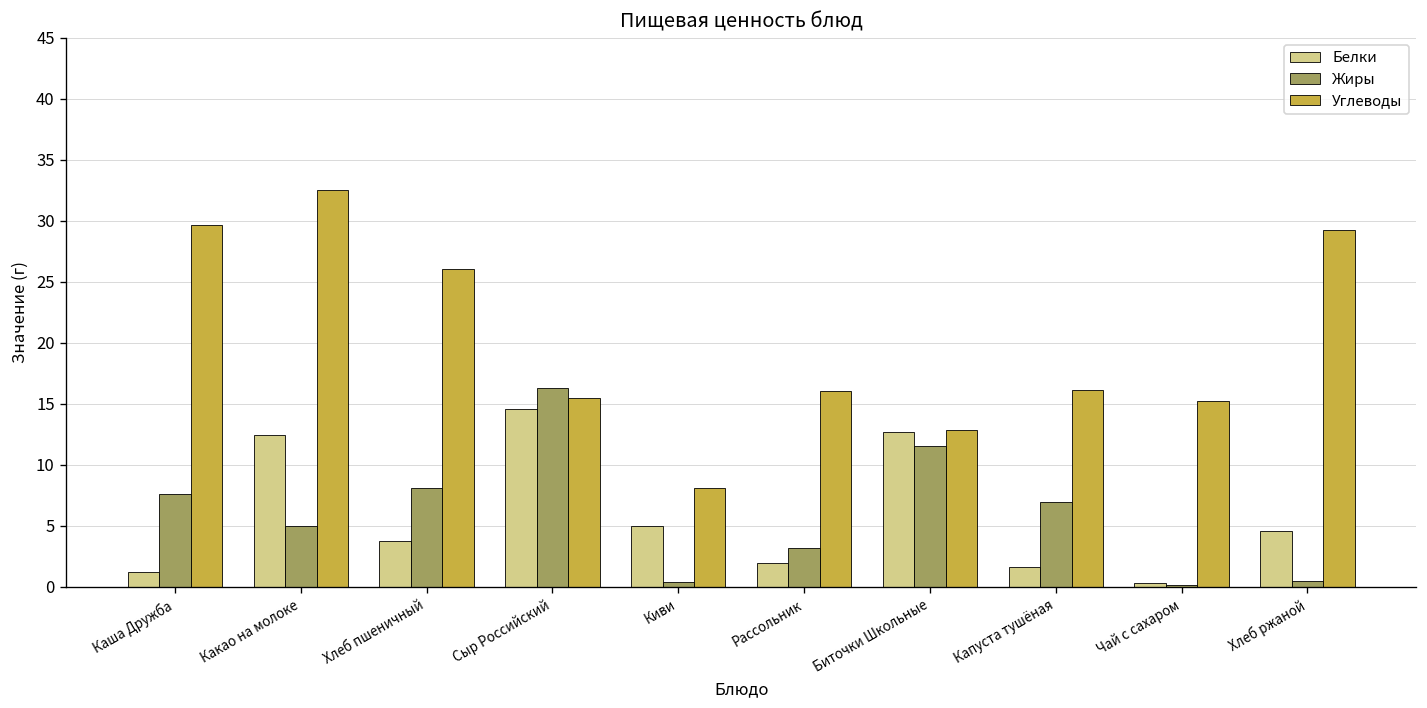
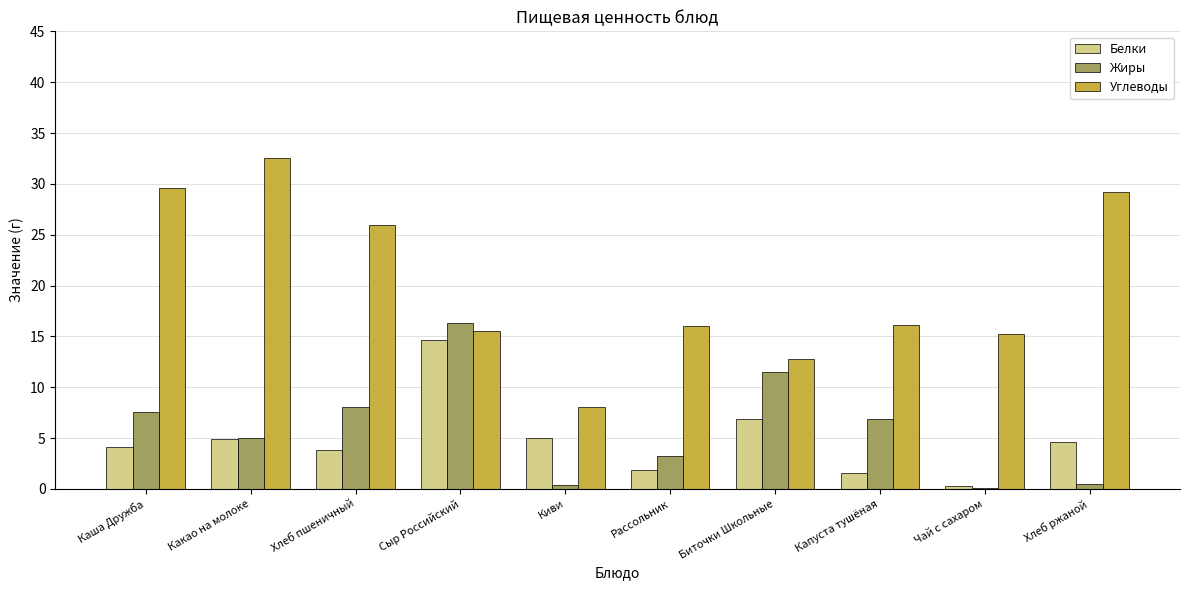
Белки, Каша Дружба: 1.2 -> 4.1
Белки, Какао на молоке: 12.4 -> 4.9
Белки, Биточки Школьные: 12.7 -> 6.9
